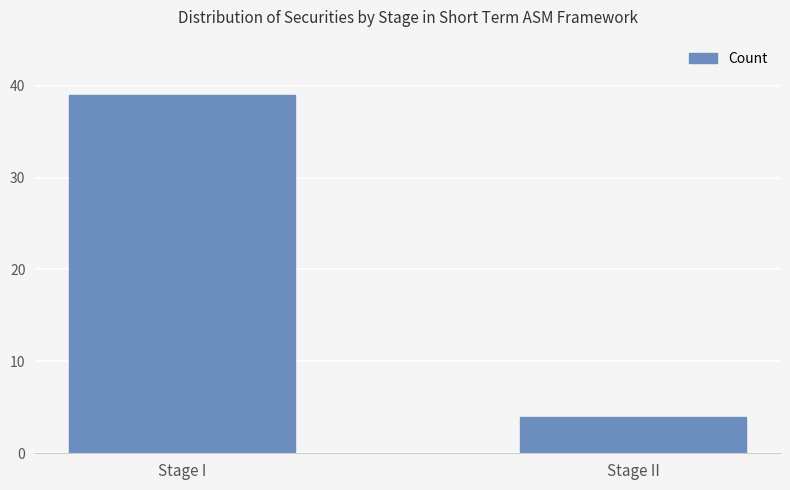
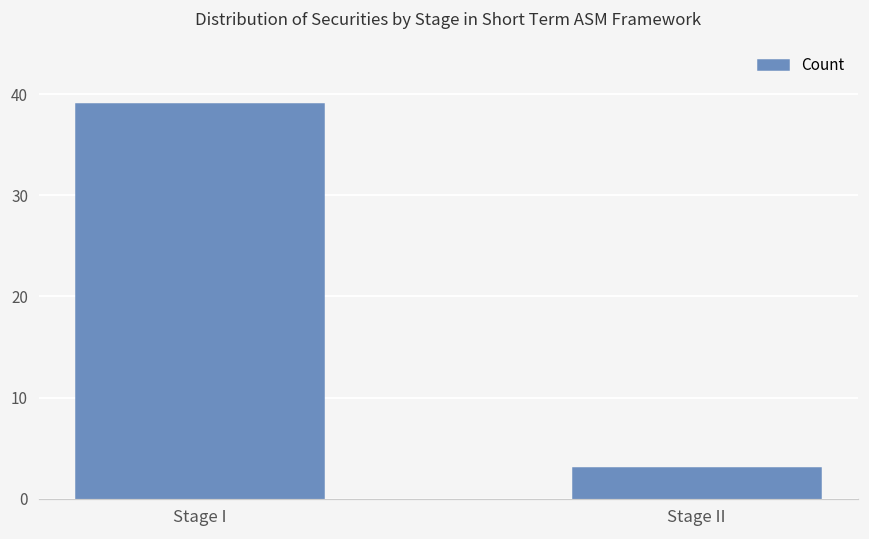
Stage II: 4 -> 3
